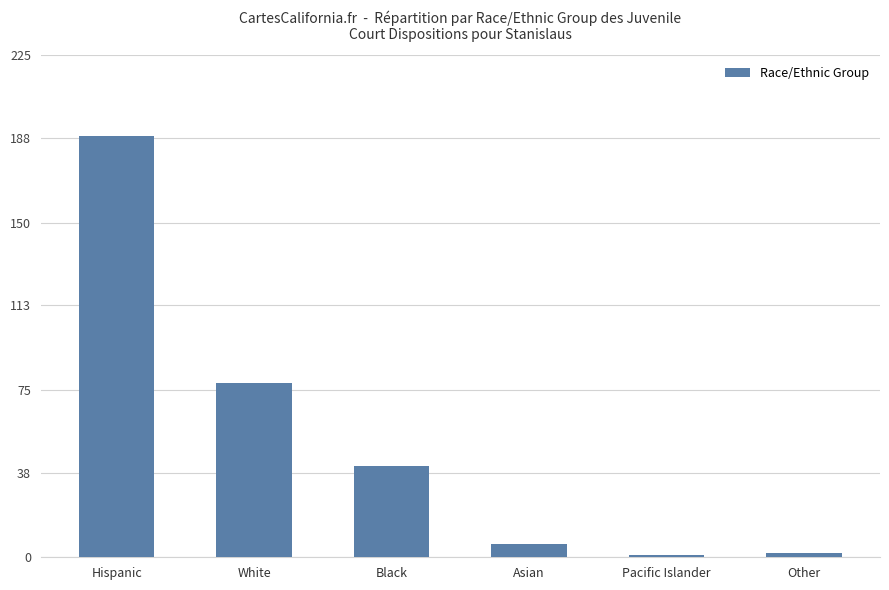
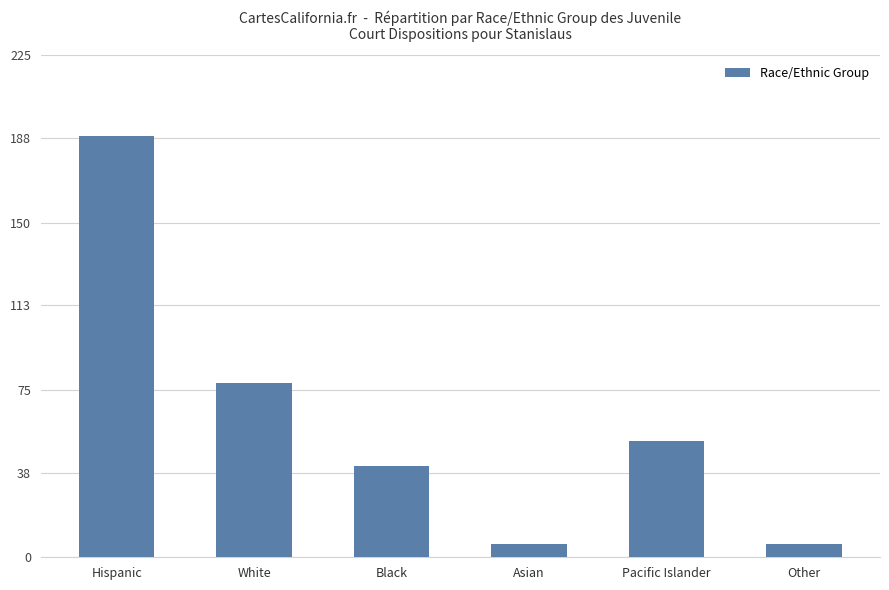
Pacific Islander: 1 -> 52
Other: 2 -> 6
